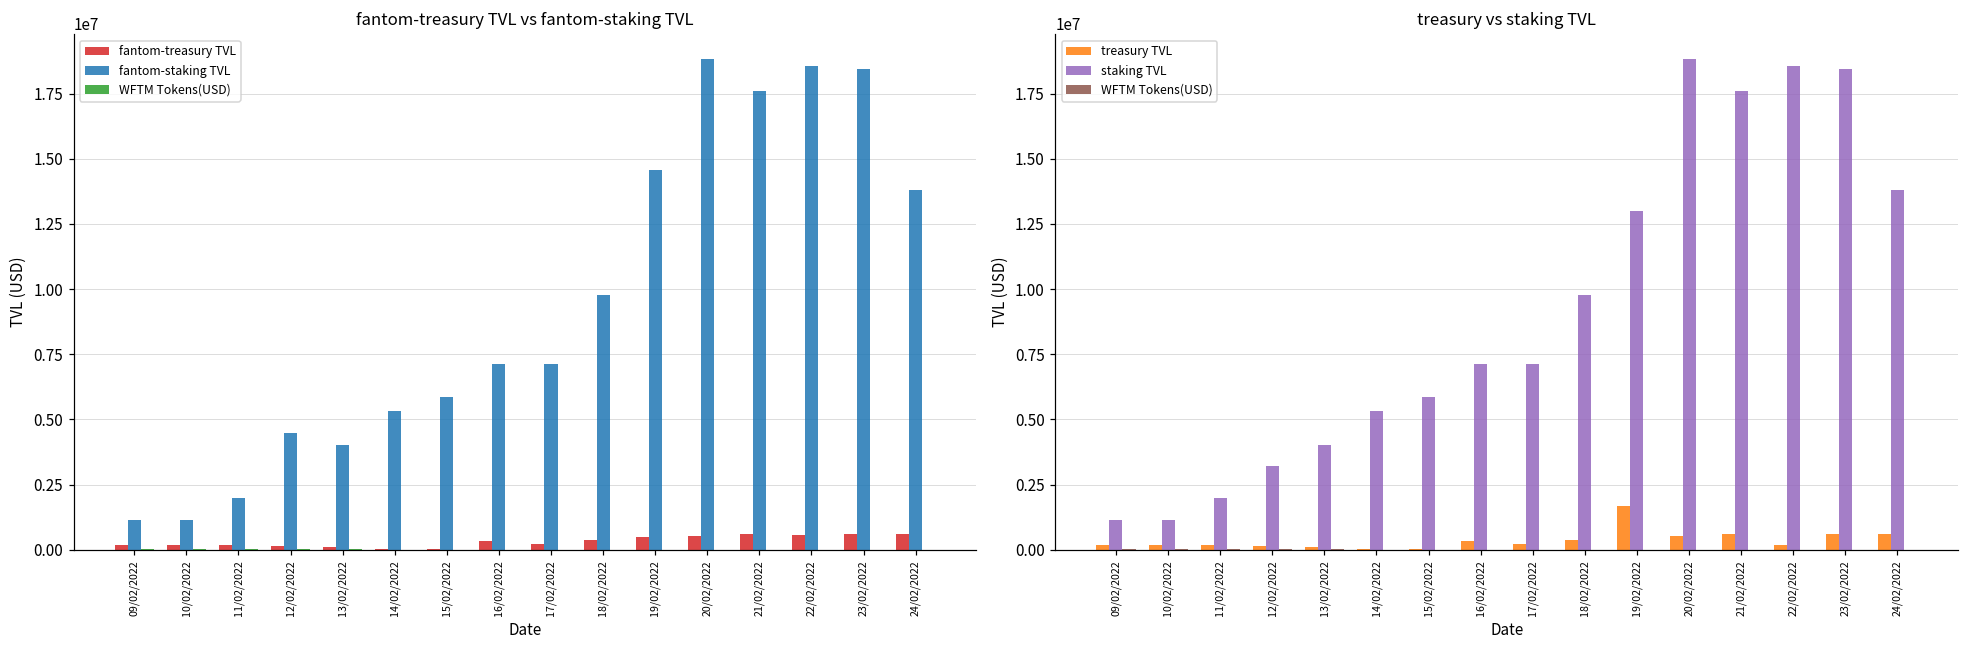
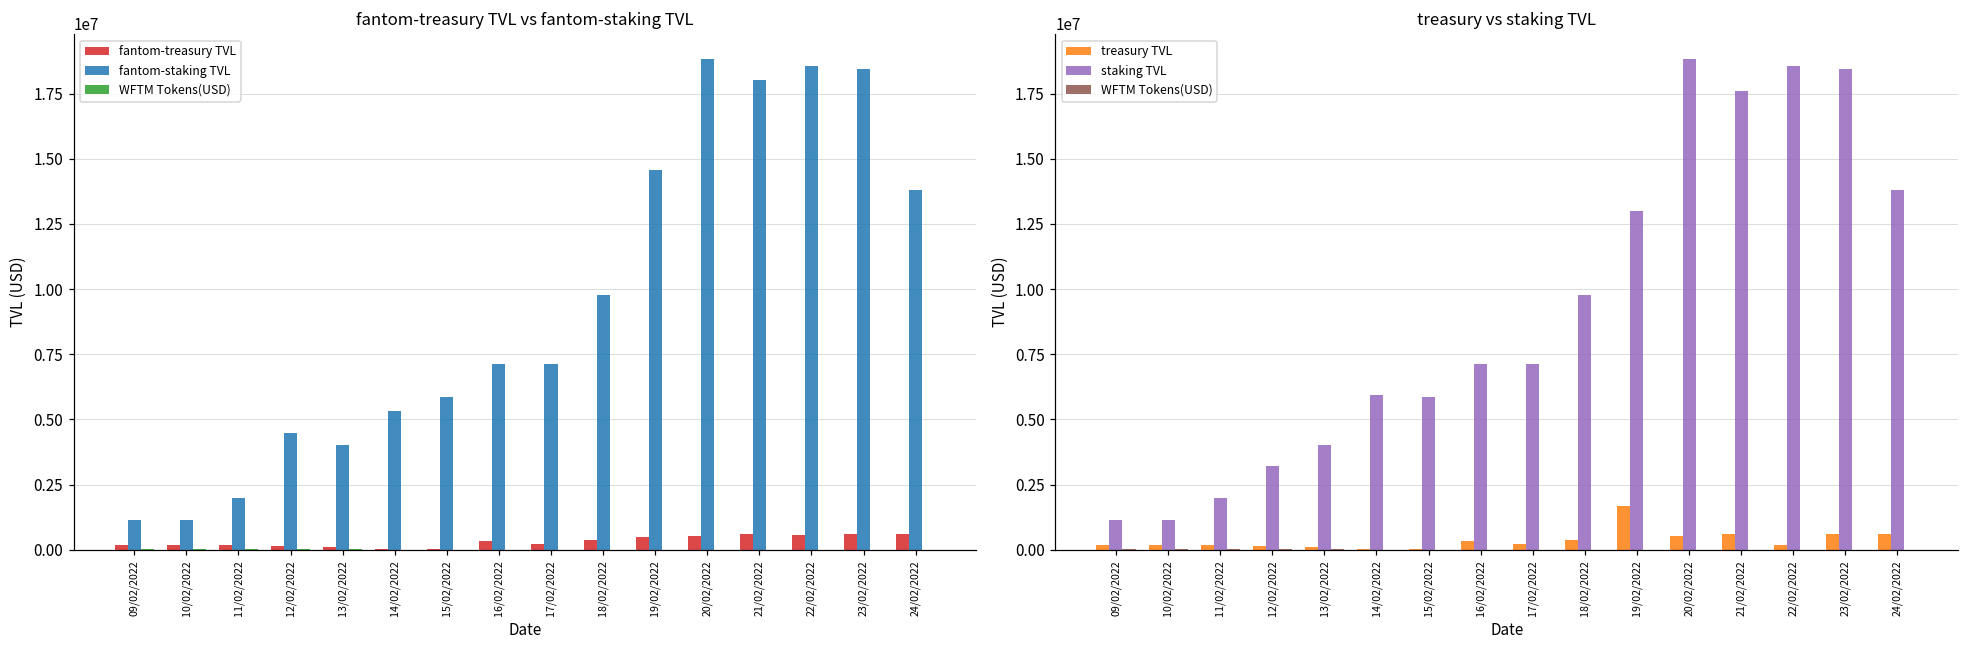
fantom-treasury TVL vs fantom-staking TVL, fantom-staking TVL, 21/02/2022: 17600000 -> 18000000
treasury vs staking TVL, staking TVL, 14/02/2022: 5300000 -> 5900000
